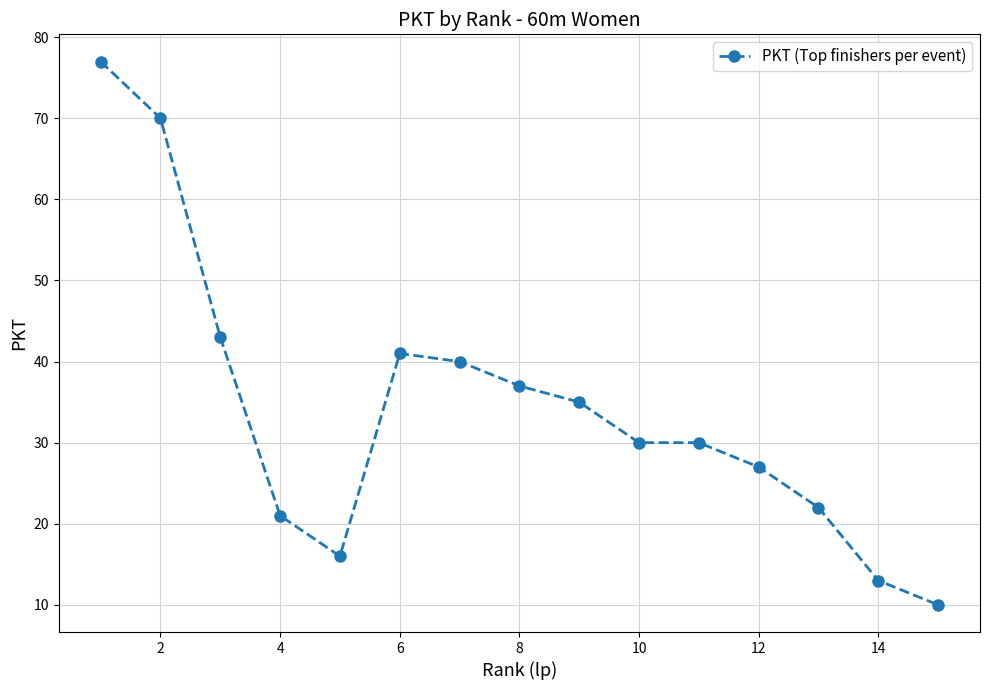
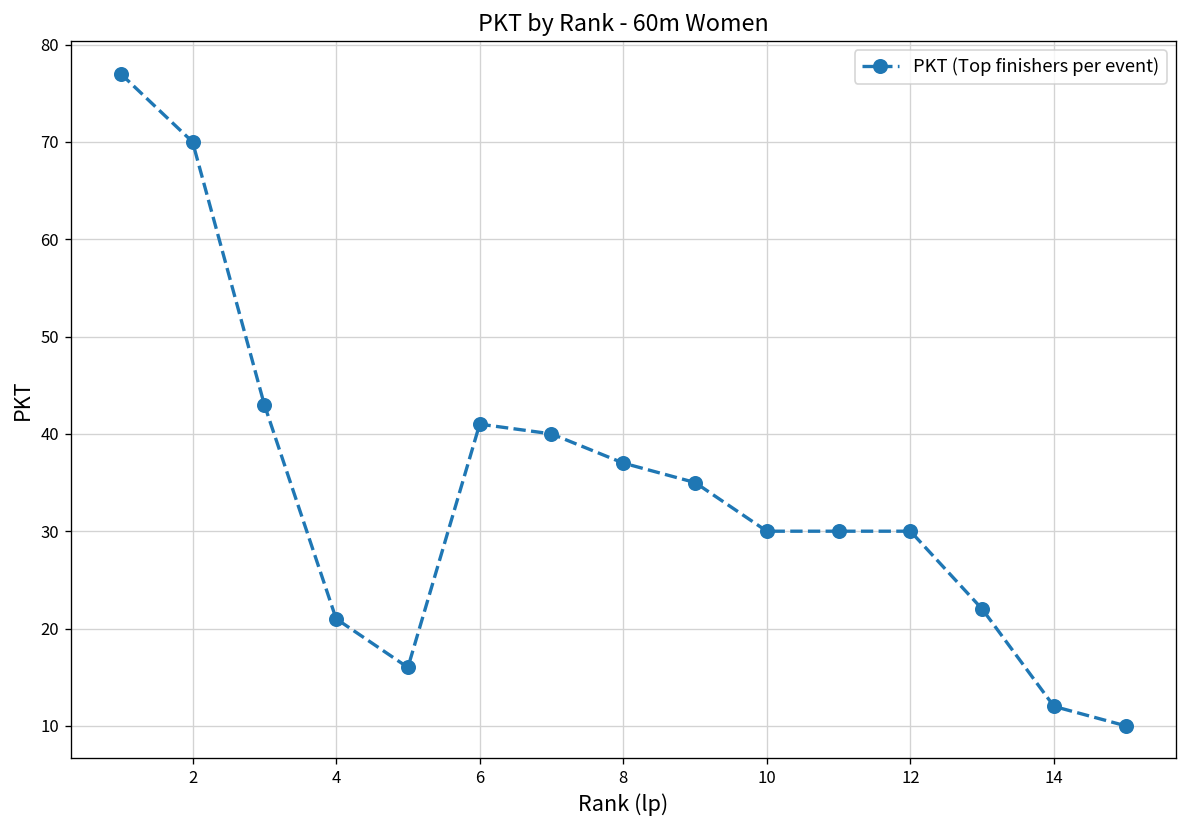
12: 27 -> 30
14: 13 -> 12
